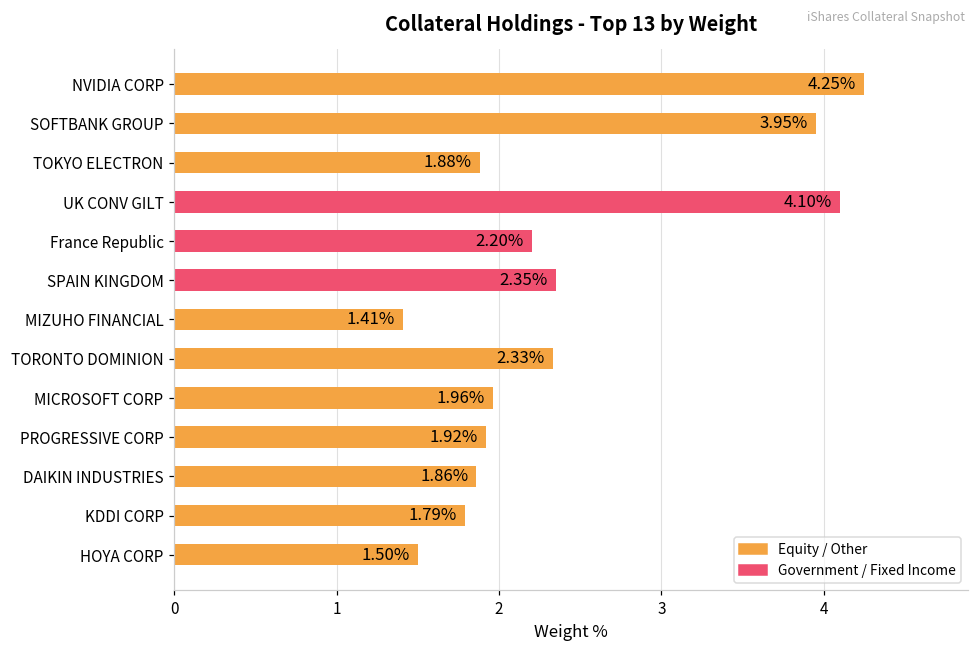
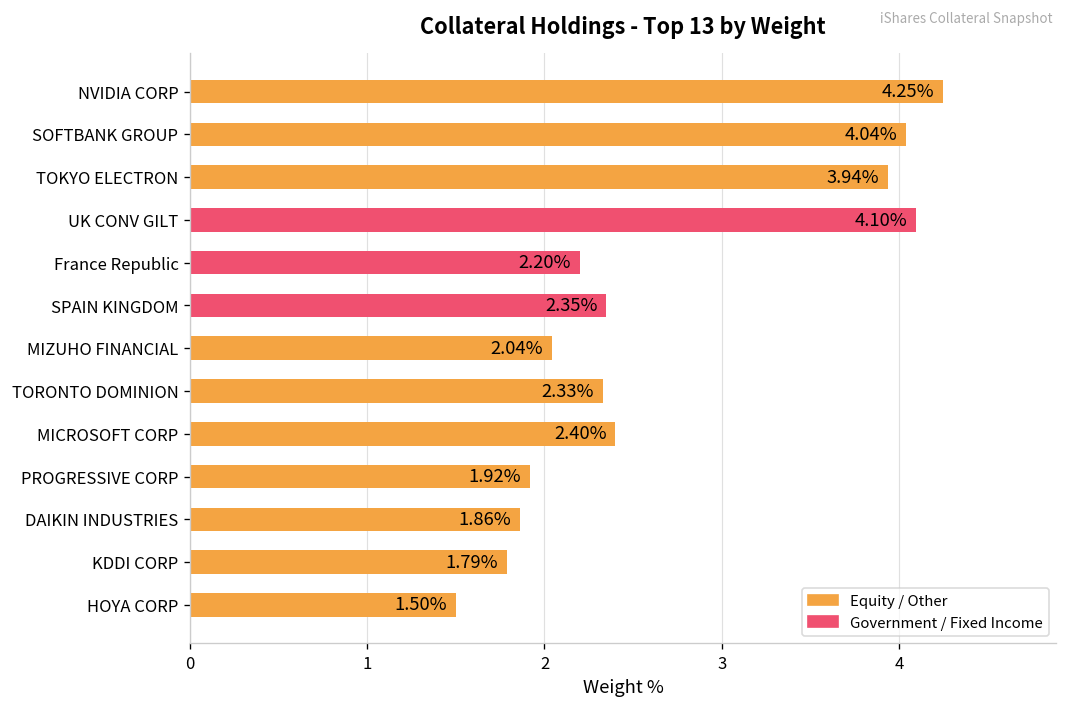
SOFTBANK GROUP: 3.95% -> 4.04%
TOKYO ELECTRON: 1.88% -> 3.94%
MIZUHO FINANCIAL: 1.41% -> 2.04%
MICROSOFT CORP: 1.96% -> 2.40%
